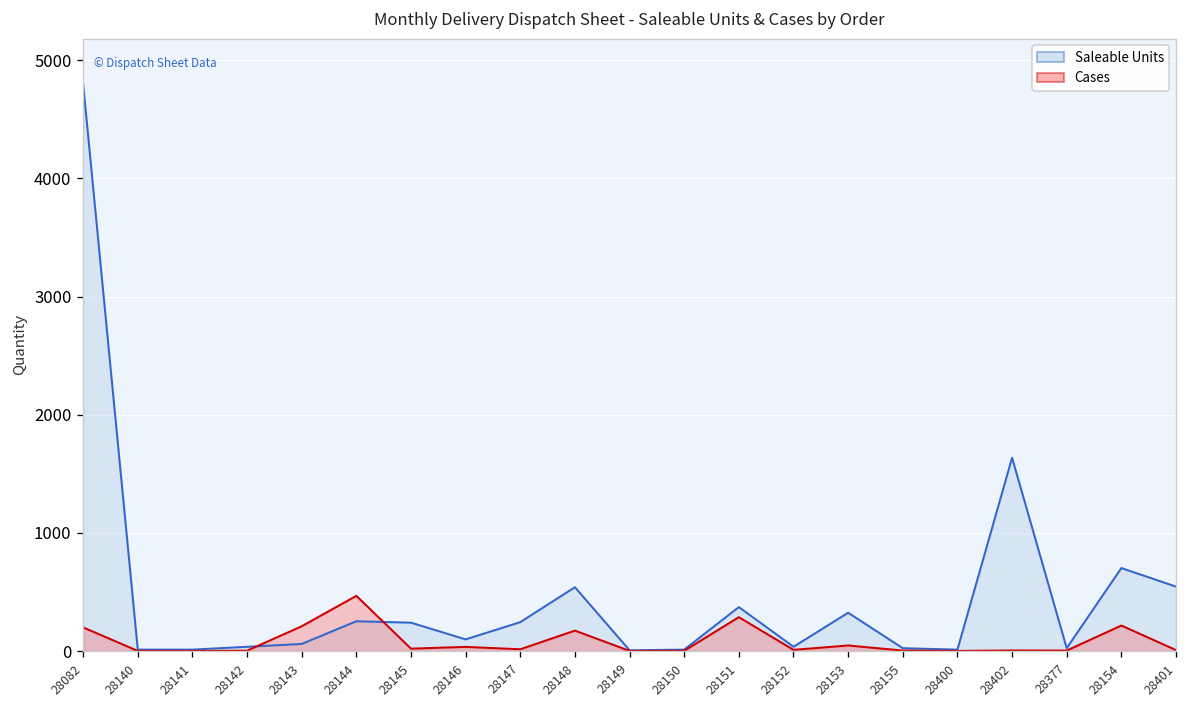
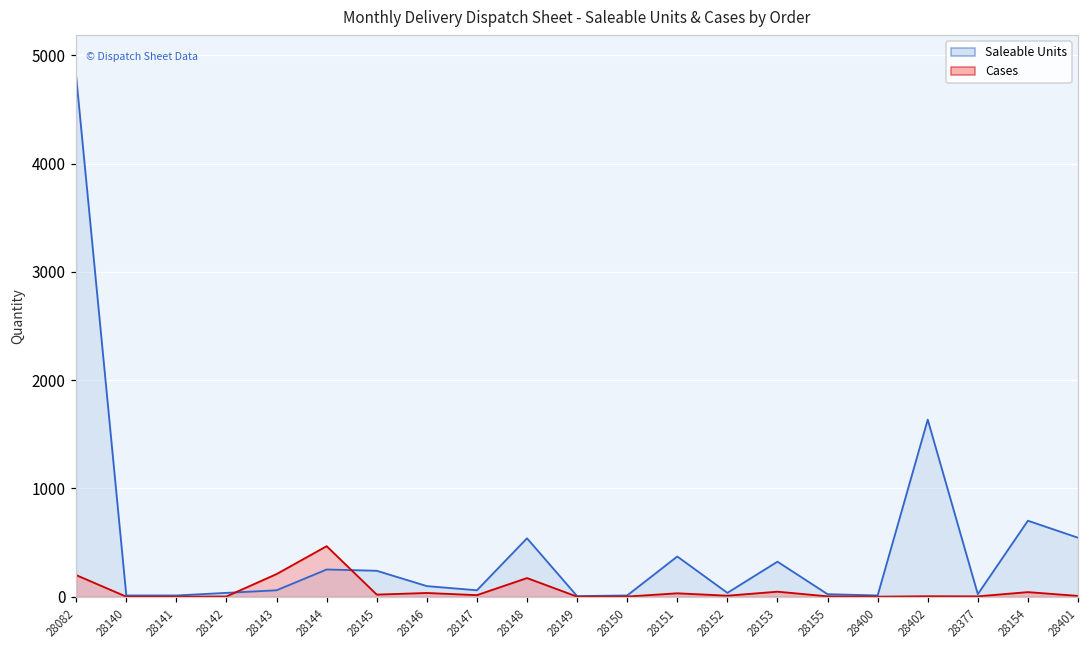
Saleable Units, 28147: 200 -> 100
Cases, 28151: 300 -> 0
Cases, 28154: 200 -> 0
